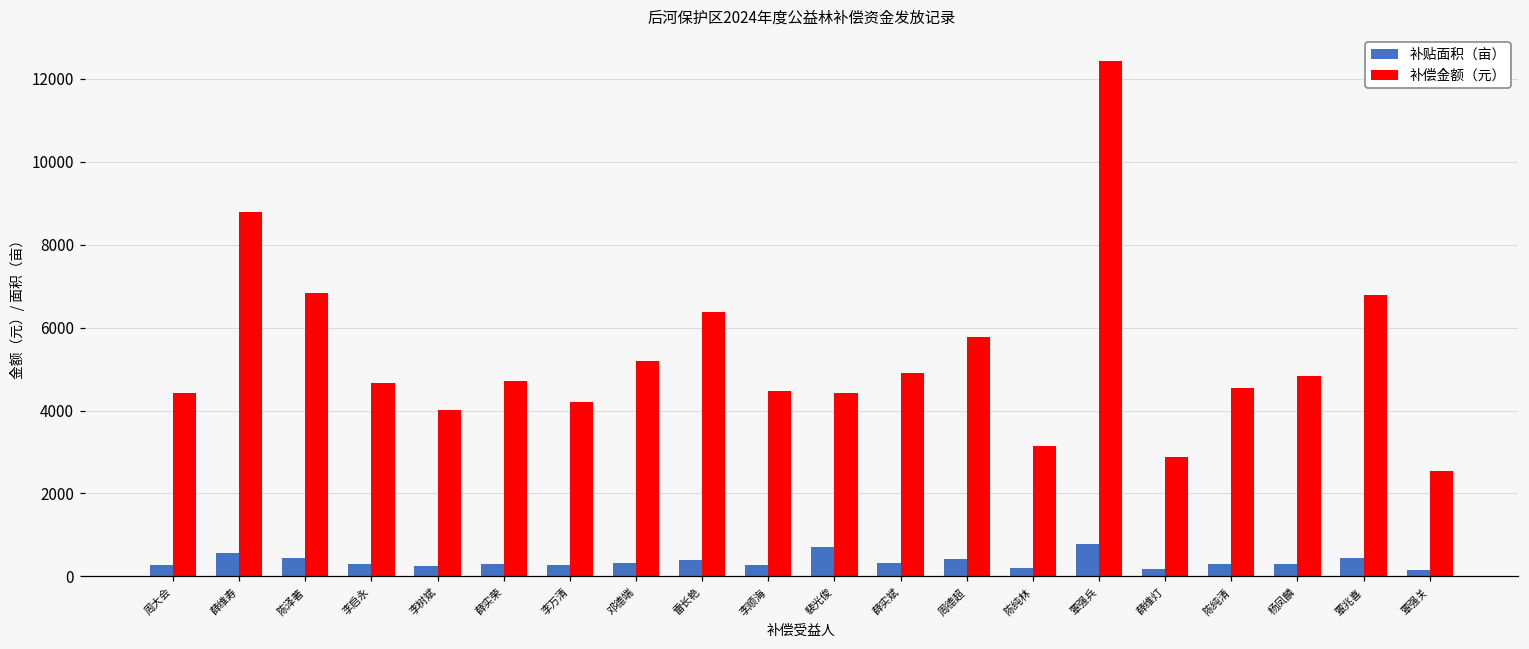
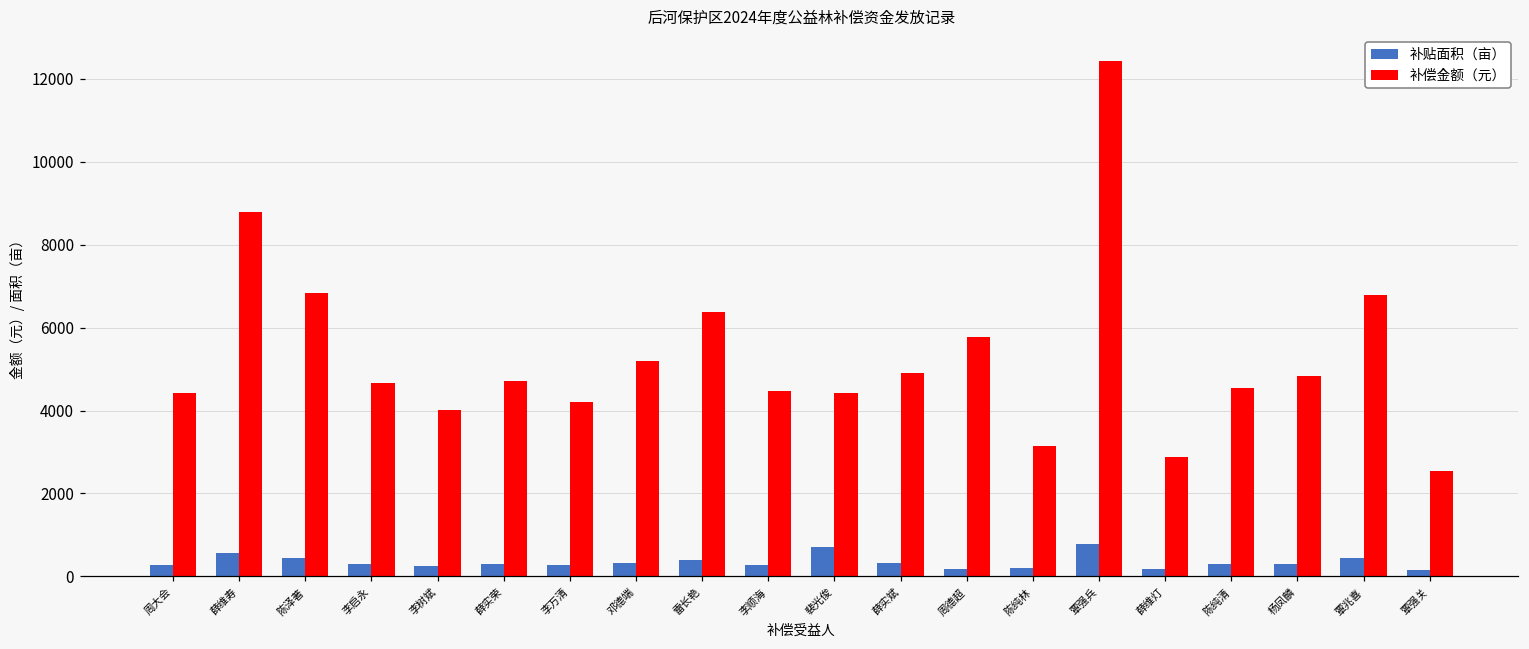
补贴面积（亩）, 周德超: 400 -> 200
